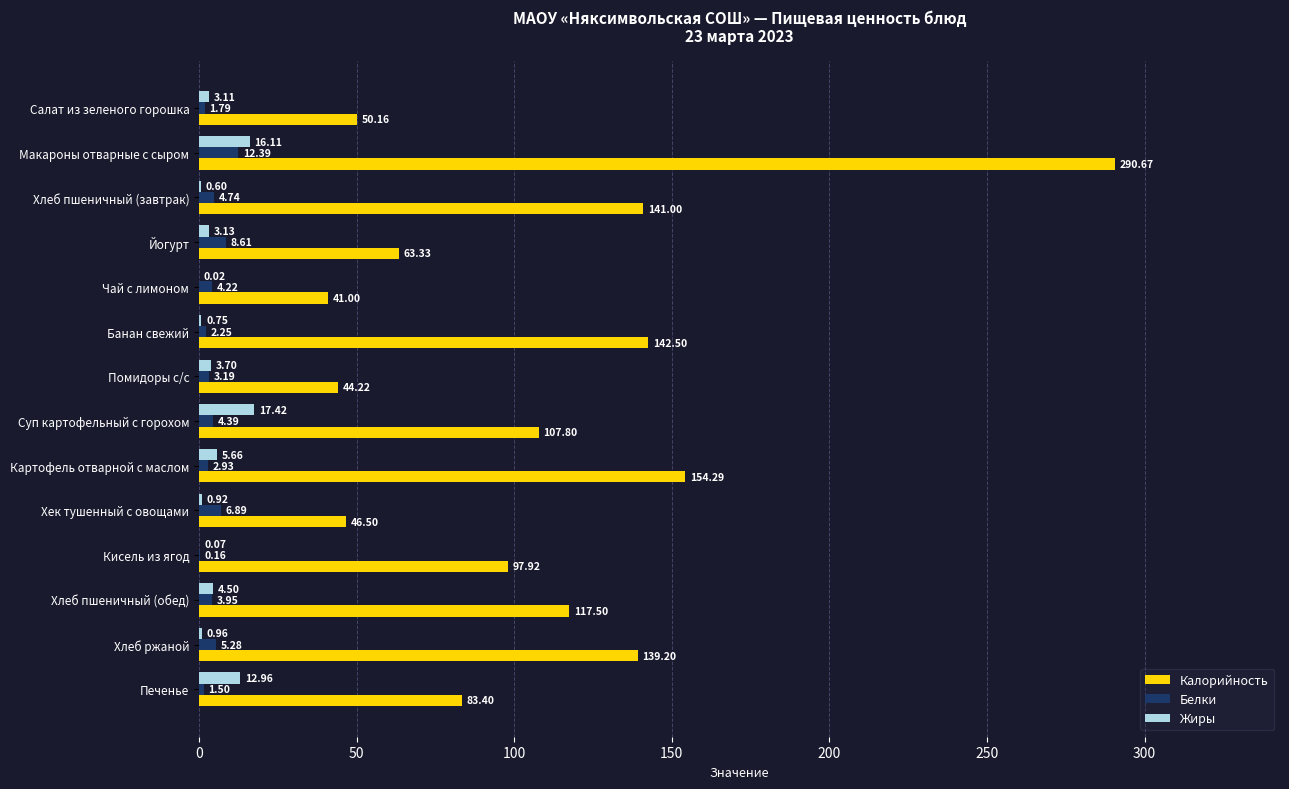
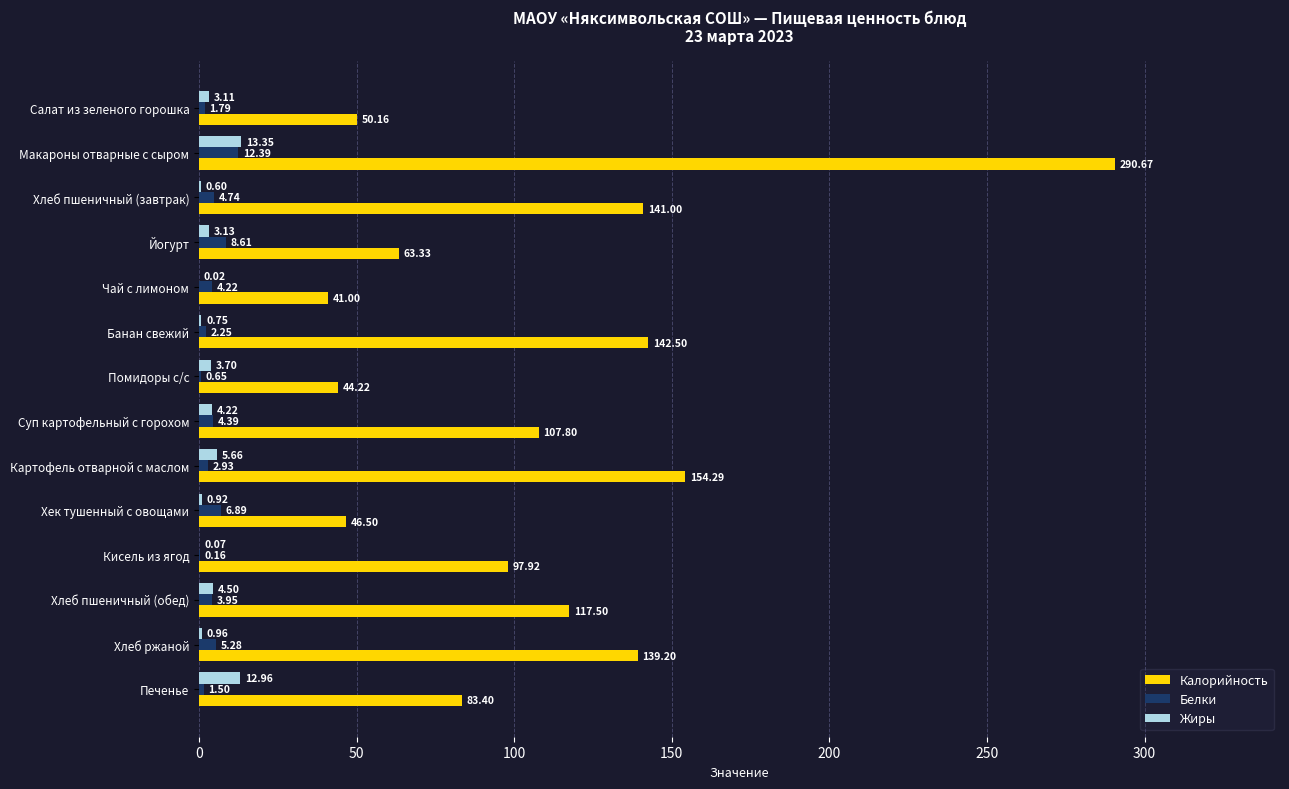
Жиры, Макароны отварные с сыром: 16.11 -> 13.35
Белки, Помидоры с/с: 3.19 -> 0.65
Жиры, Суп картофельный с горохом: 17.42 -> 4.22
